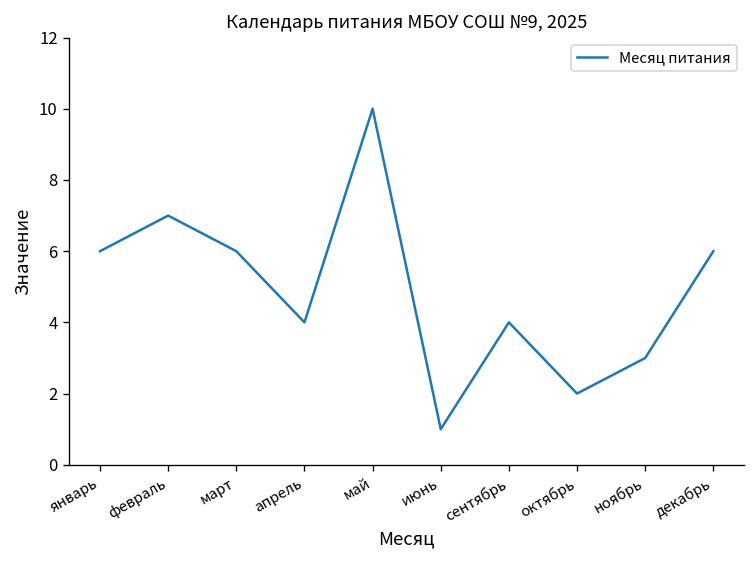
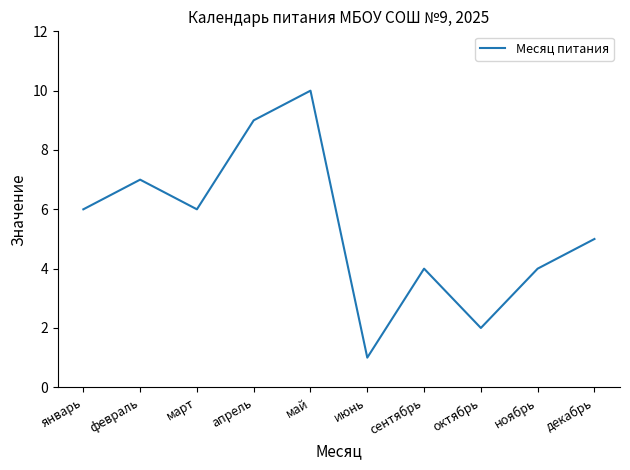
апрель: 4 -> 9
ноябрь: 3 -> 4
декабрь: 6 -> 5
